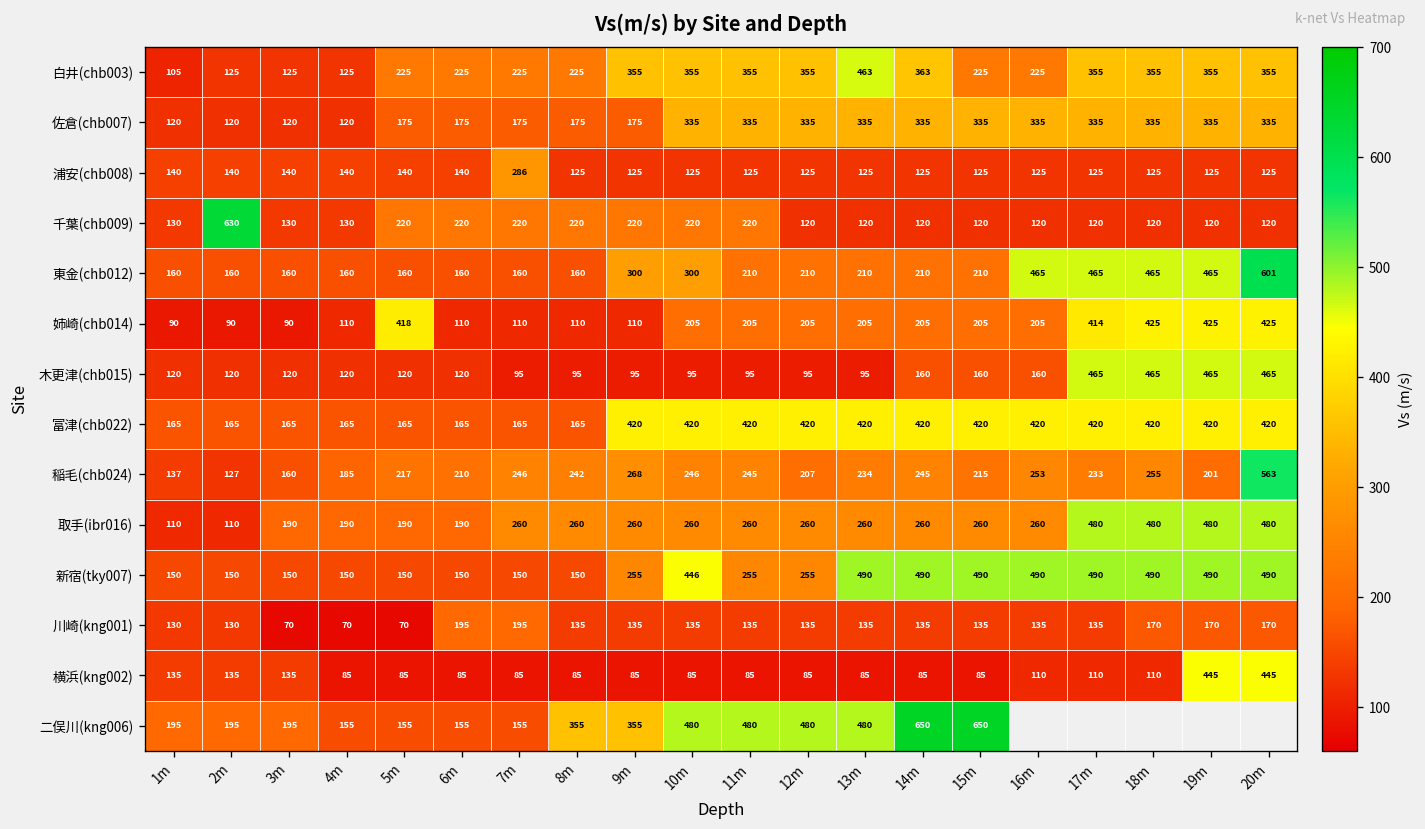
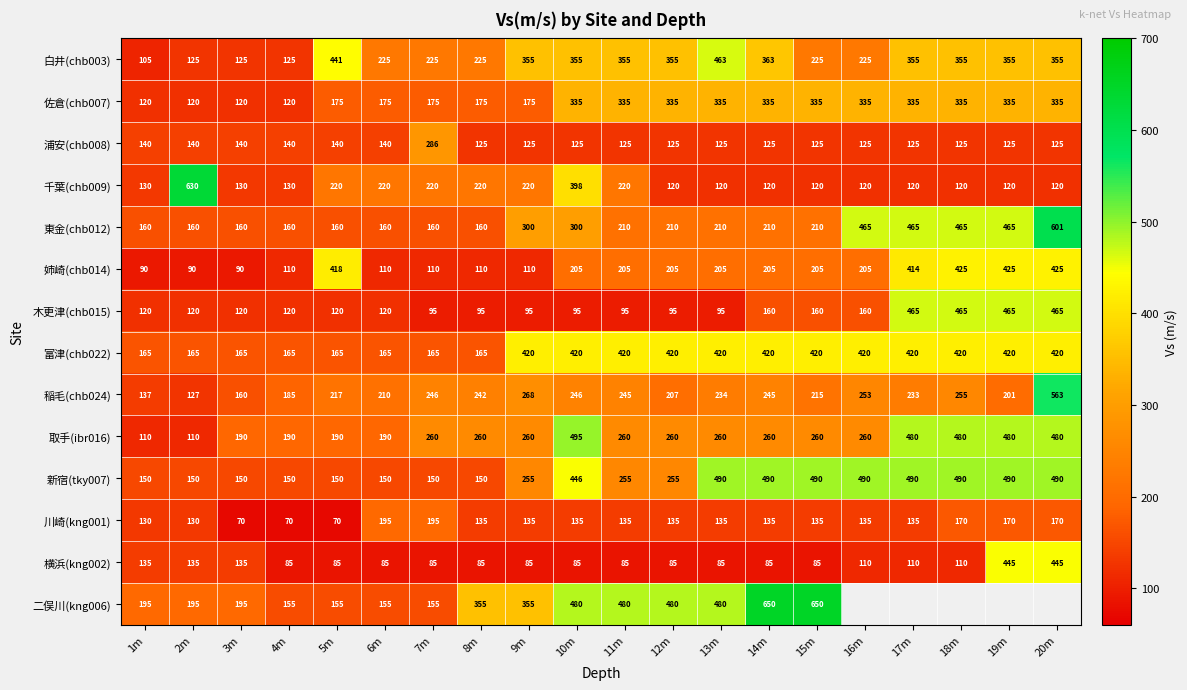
白井(chb003), 5m: 225 -> 441
千葉(chb009), 10m: 220 -> 398
取手(ibr016), 10m: 260 -> 495
